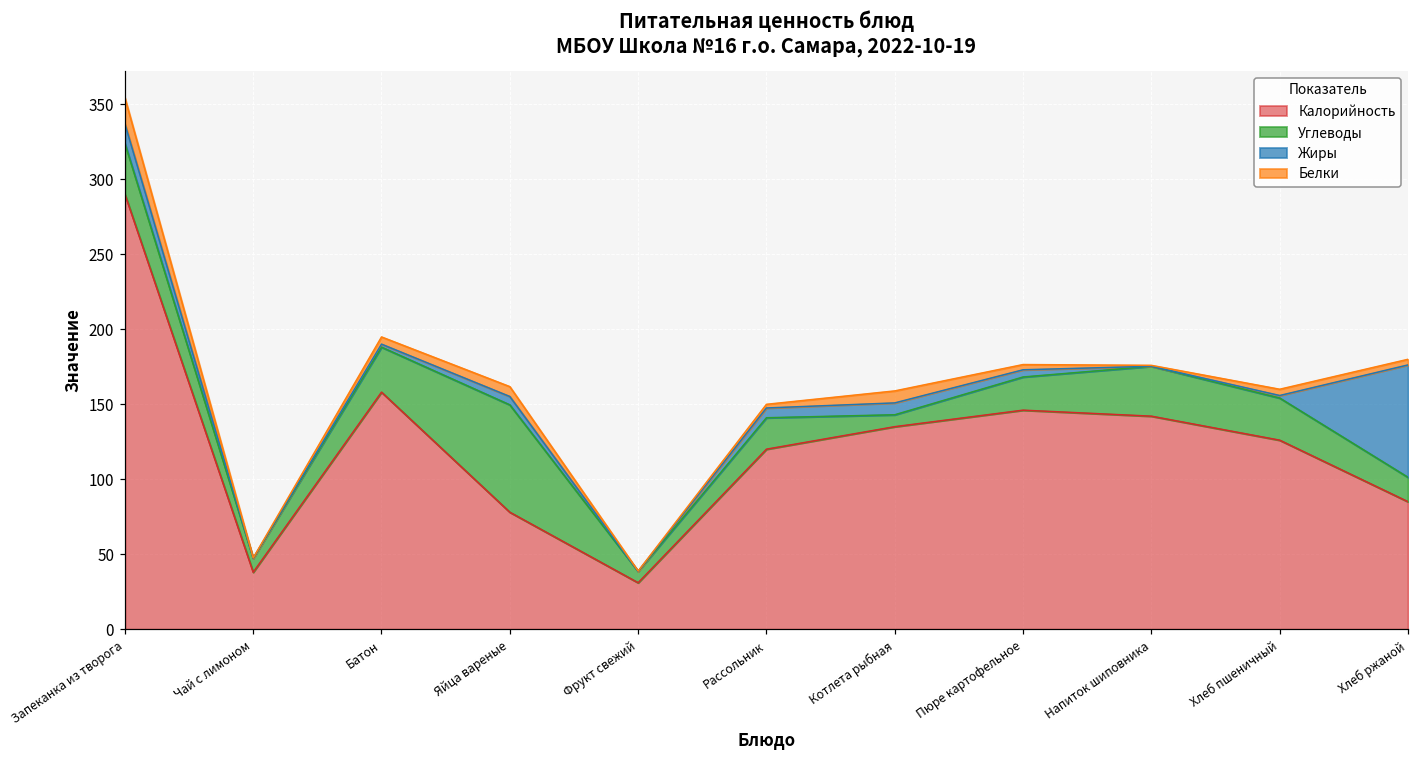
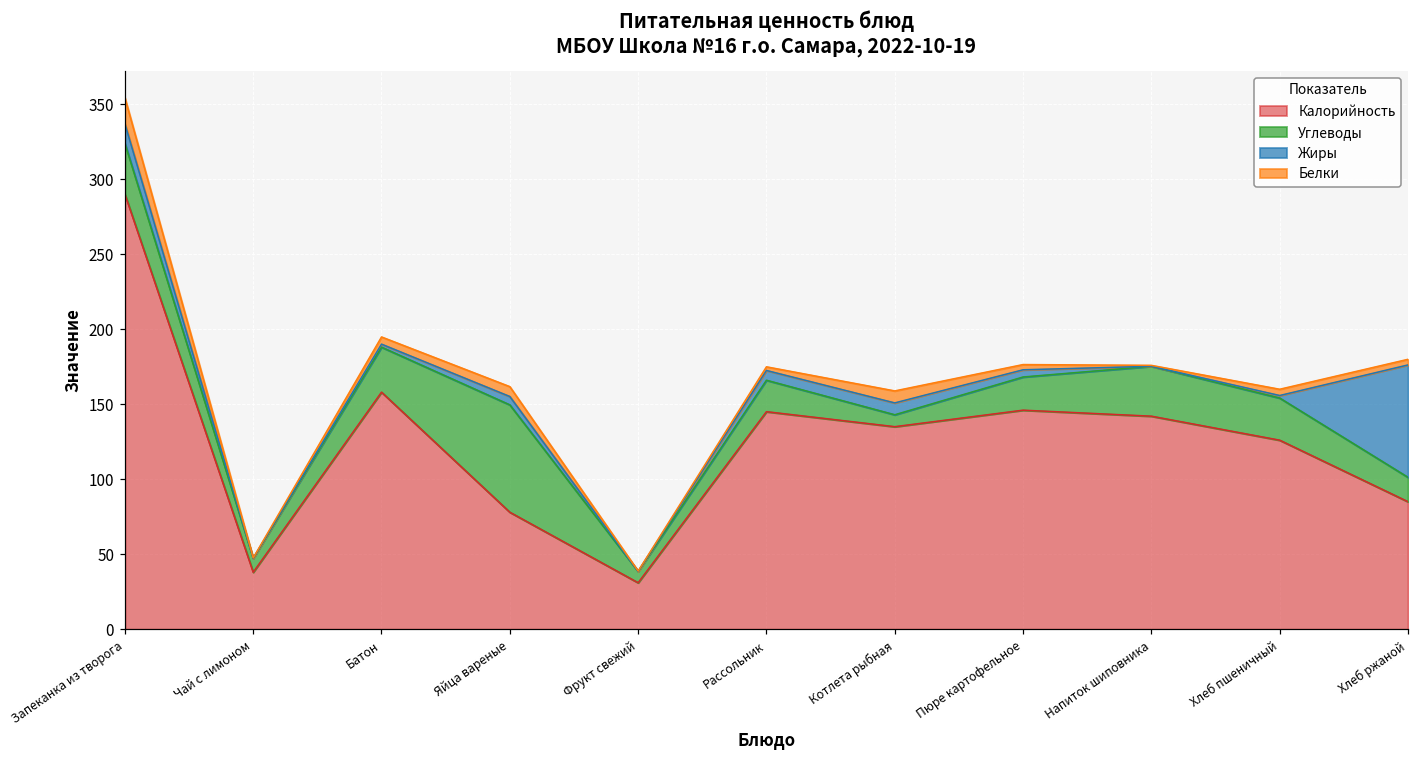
Калорийность, Рассольник: 120 -> 145
